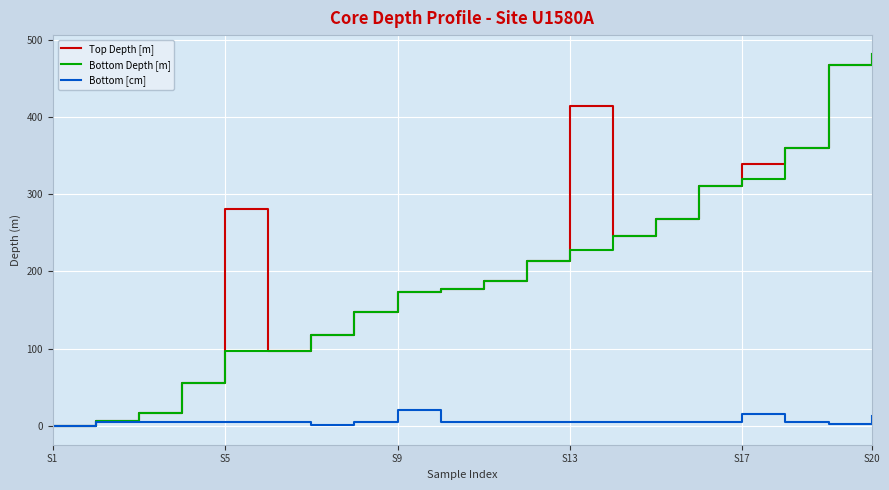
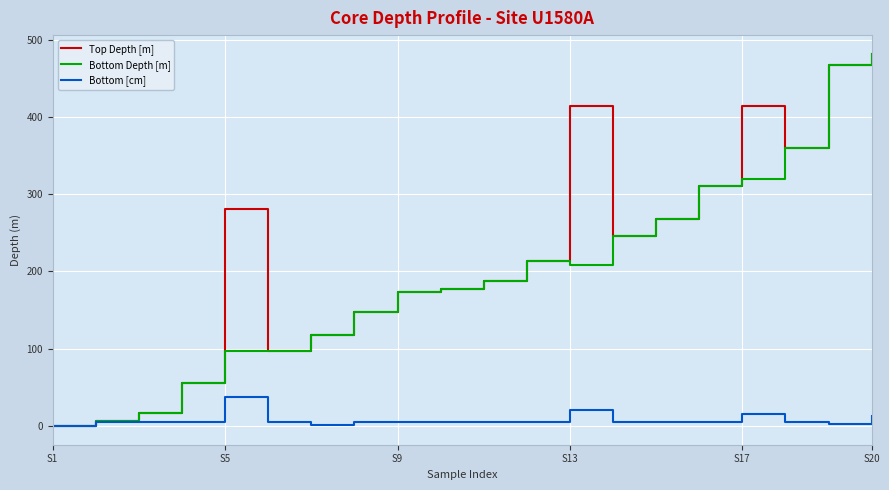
Bottom [cm], S5: 10 -> 40
Bottom [cm], S9: 20 -> 10
Bottom Depth [m], S13: 230 -> 210
Bottom [cm], S13: 10 -> 20
Top Depth [m], S17: 340 -> 410
